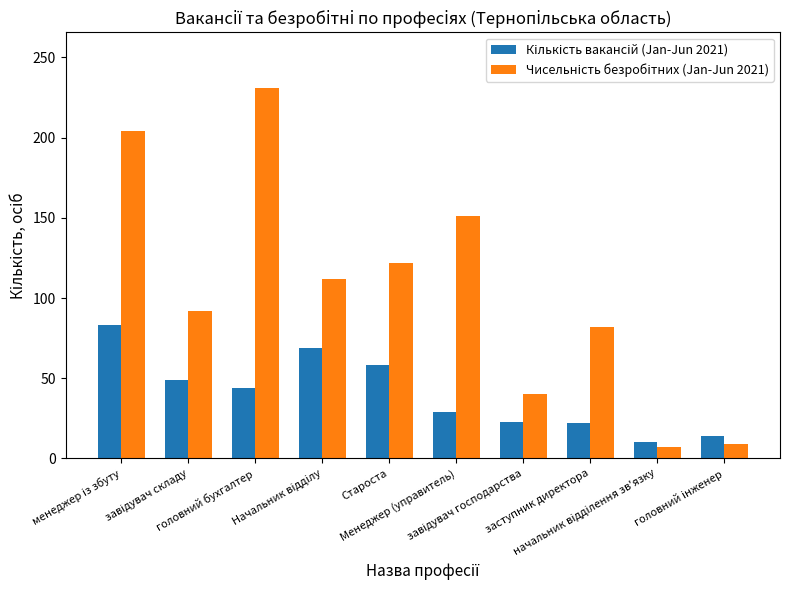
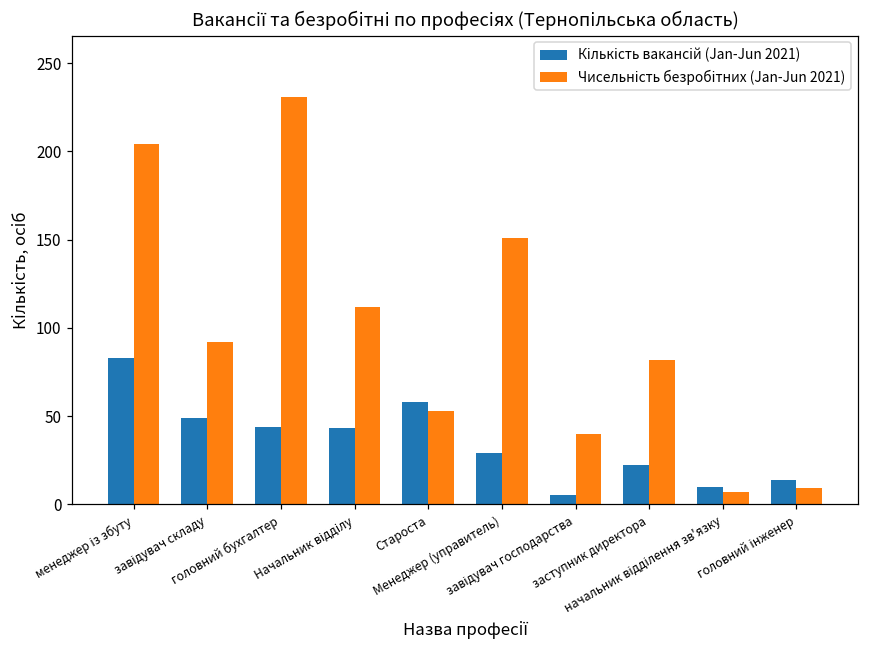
Кількість вакансій (Jan-Jun 2021), Начальник відділу: 69 -> 43
Чисельність безробітних (Jan-Jun 2021), Староста: 122 -> 53
Кількість вакансій (Jan-Jun 2021), завідувач господарства: 23 -> 5
